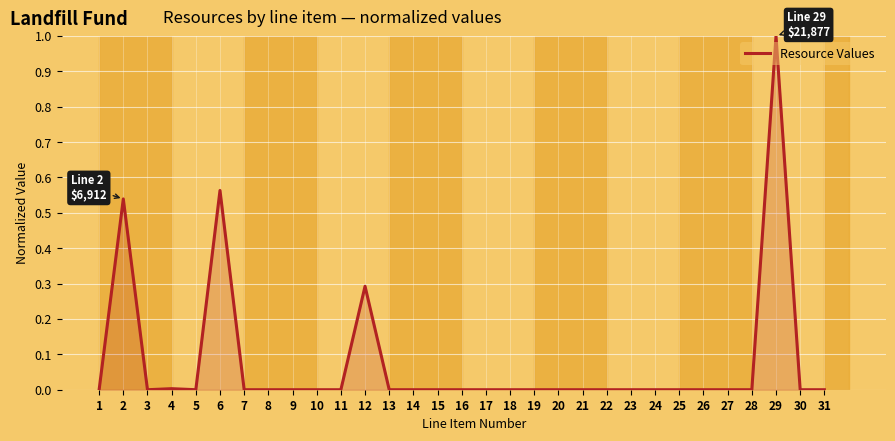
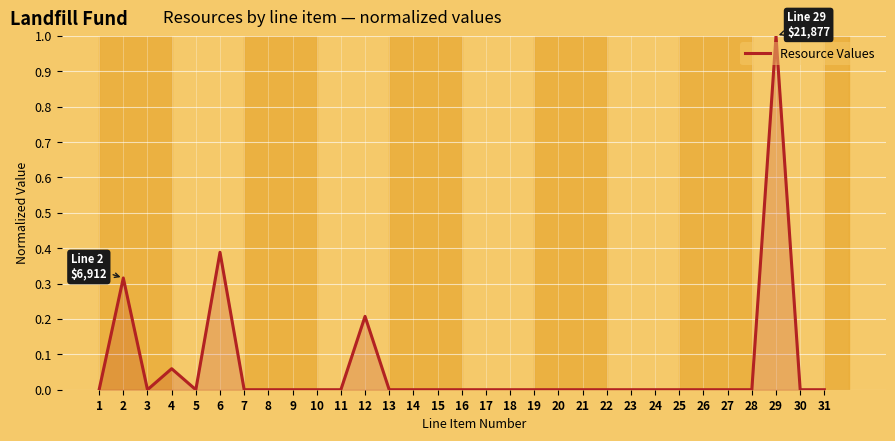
2: 0.54 -> 0.32
4: 0.00 -> 0.06
6: 0.56 -> 0.39
12: 0.29 -> 0.21
